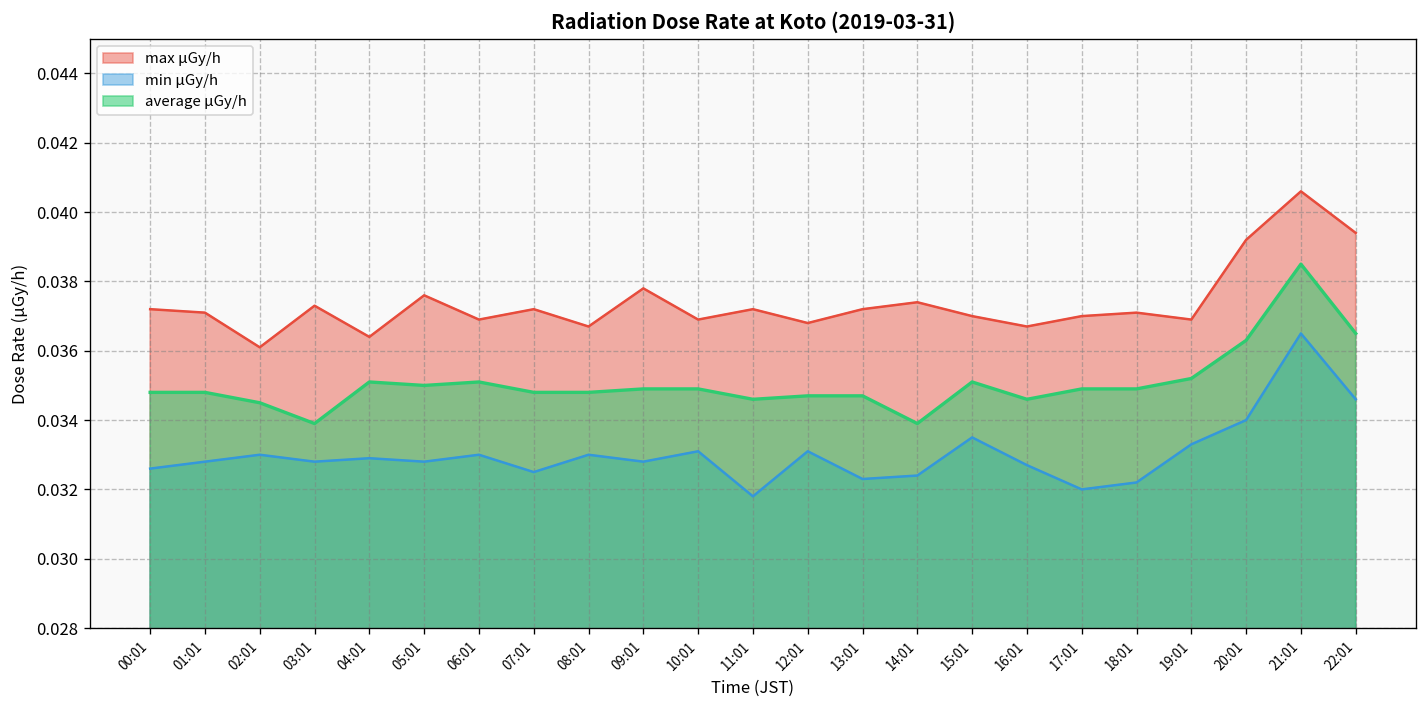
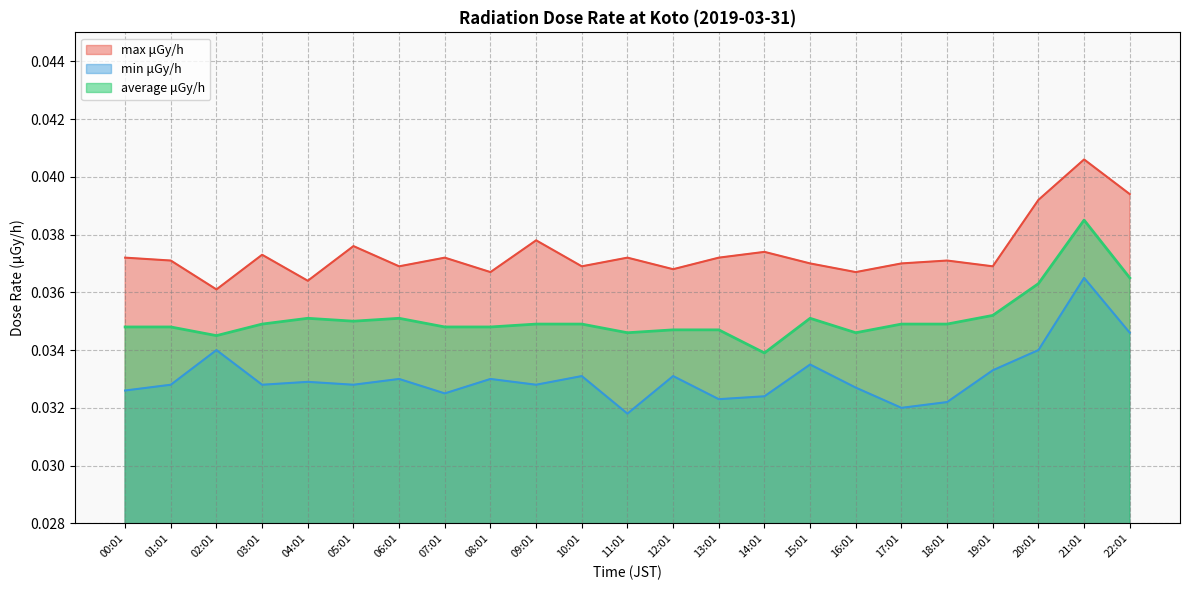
min μGy/h, 02:01: 0.033 -> 0.034
average μGy/h, 03:01: 0.0339 -> 0.0349
